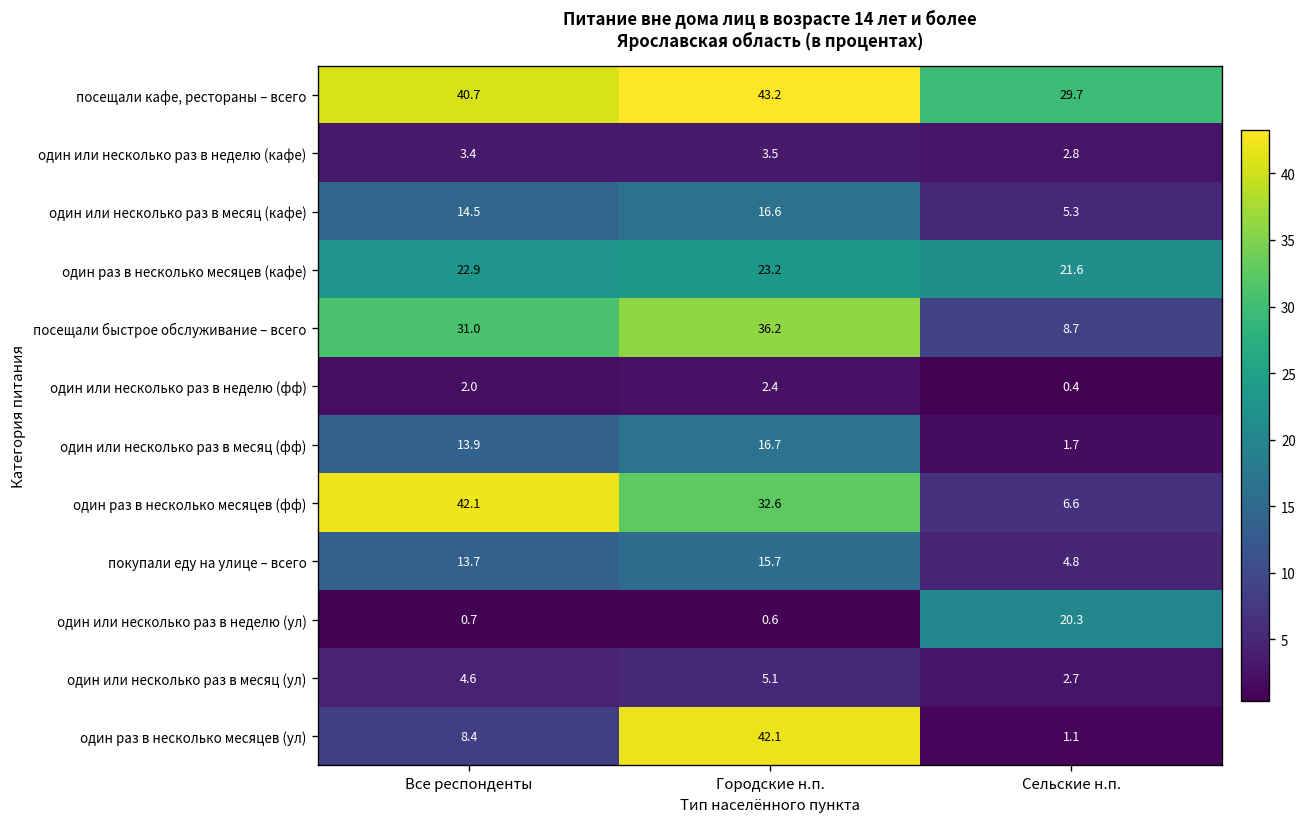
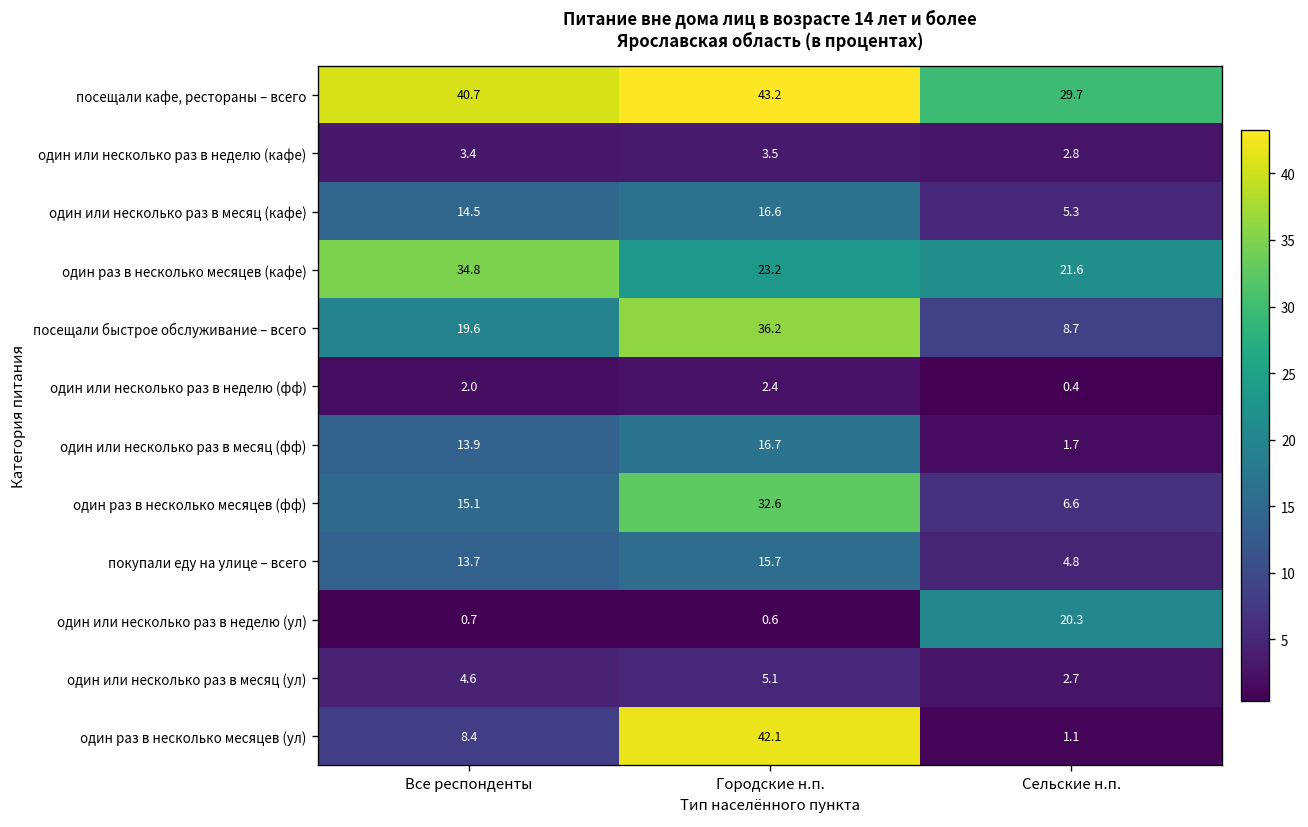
один раз в несколько месяцев (кафе), Все респонденты: 22.9 -> 34.8
посещали быстрое обслуживание – всего, Все респонденты: 31.0 -> 19.6
один раз в несколько месяцев (фф), Все респонденты: 42.1 -> 15.1
